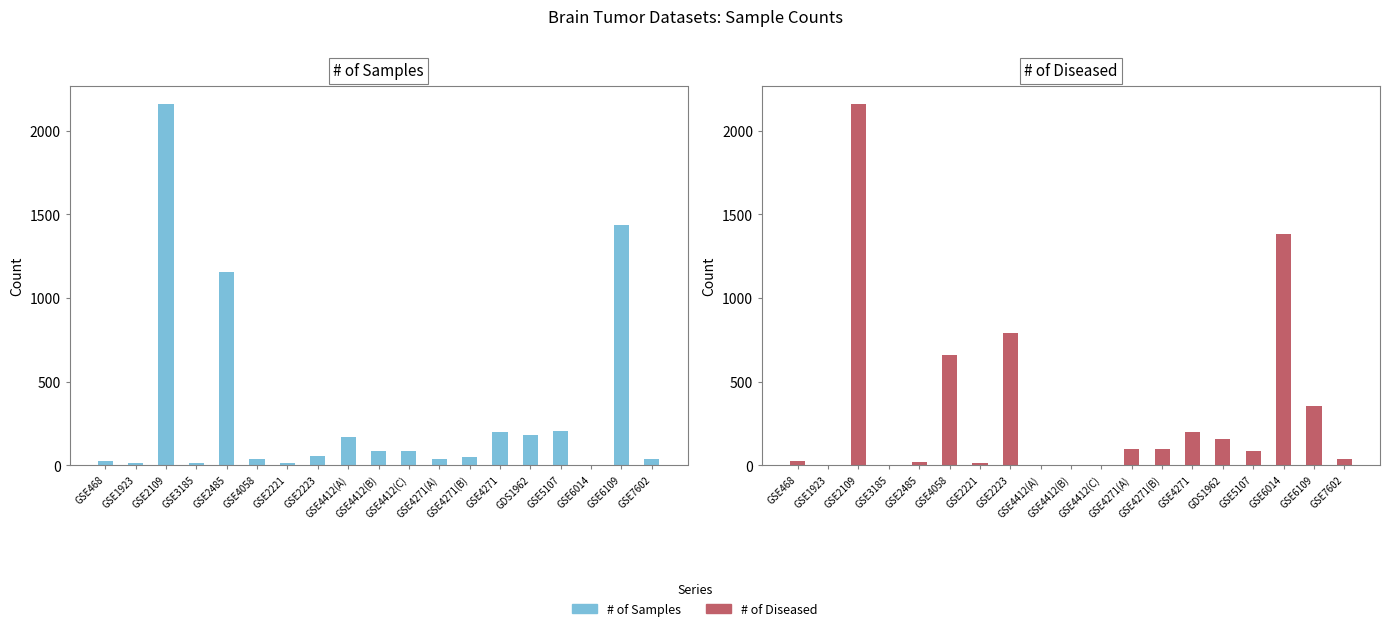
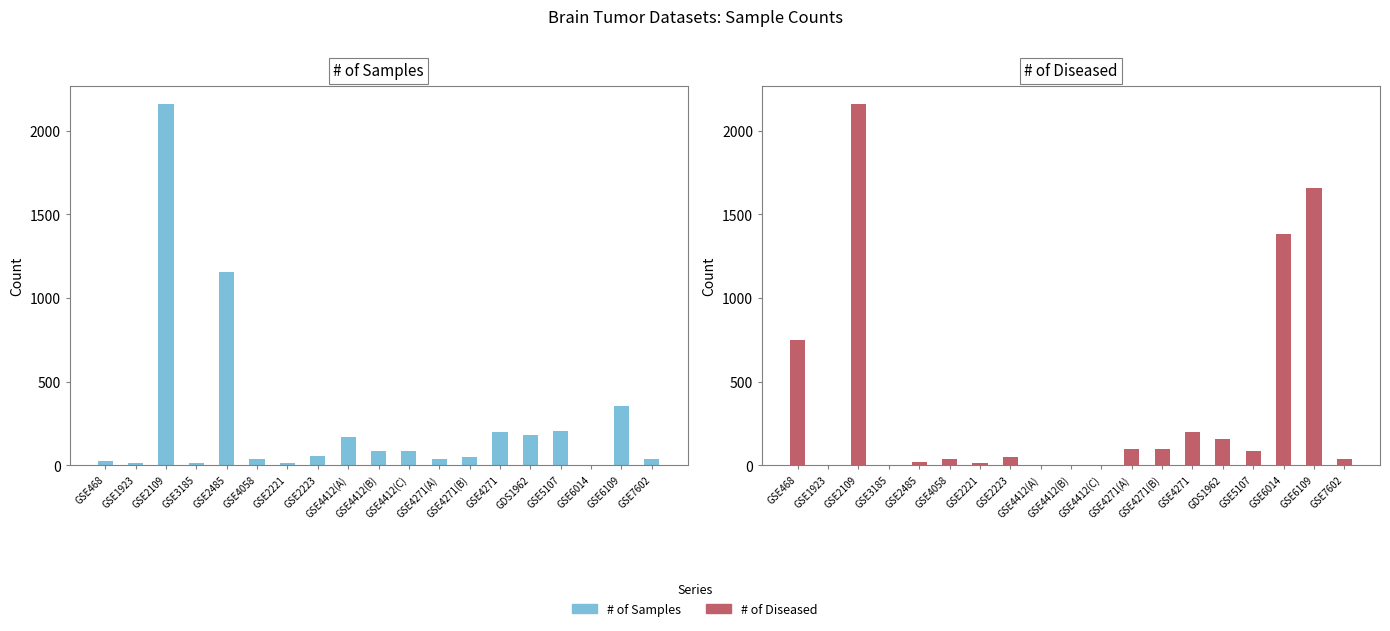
# of Samples, GSE6109: 1440 -> 360
# of Diseased, GSE468: 20 -> 750
# of Diseased, GSE4058: 660 -> 40
# of Diseased, GSE2223: 790 -> 50
# of Diseased, GSE6109: 360 -> 1660
